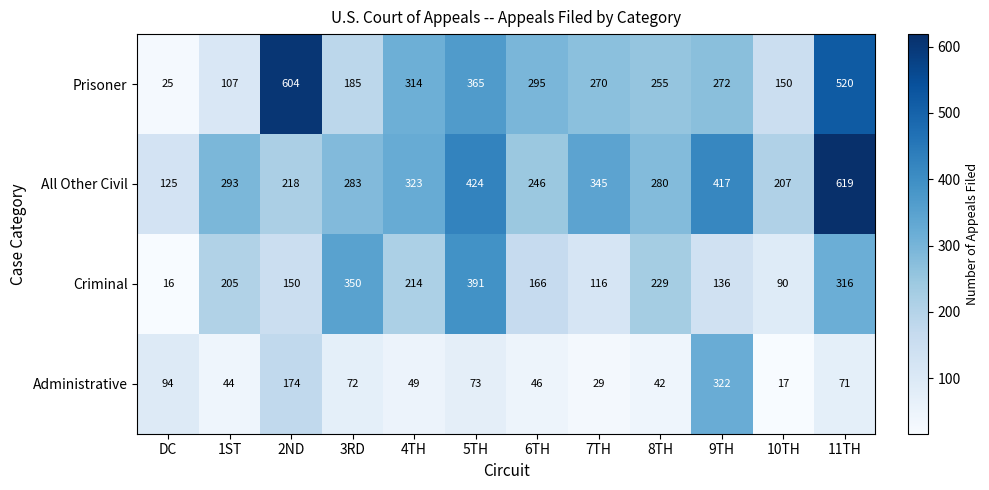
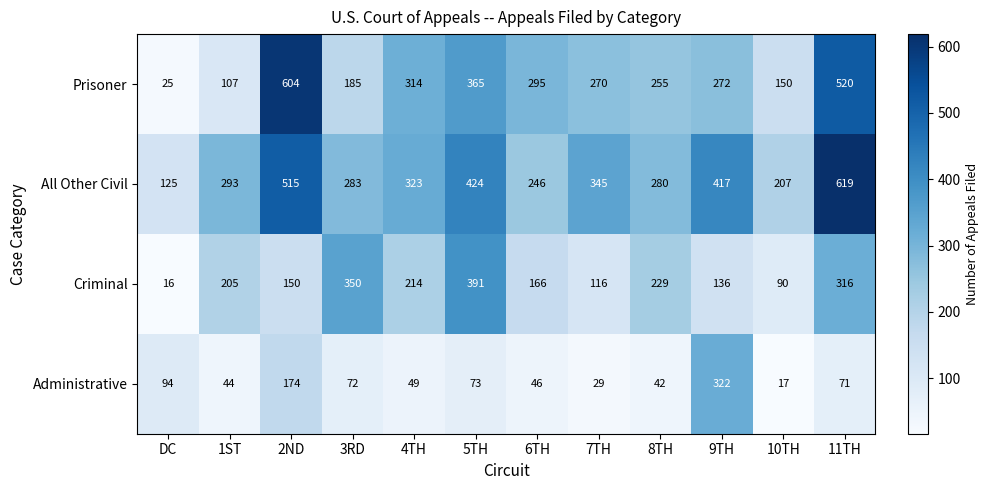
All Other Civil, 2ND: 218 -> 515
